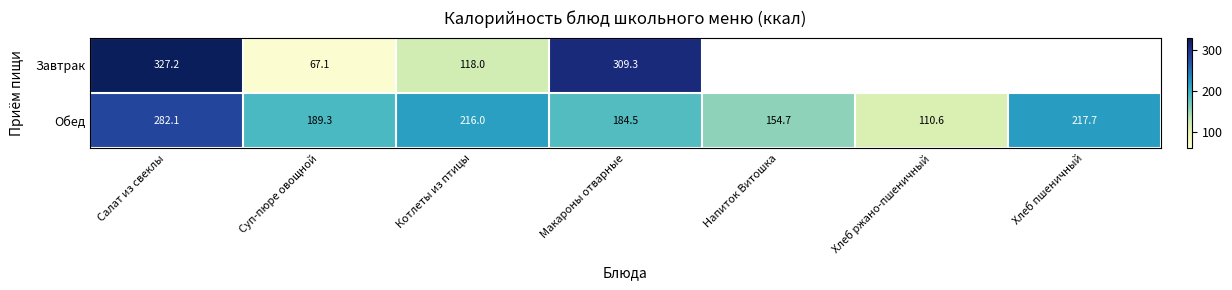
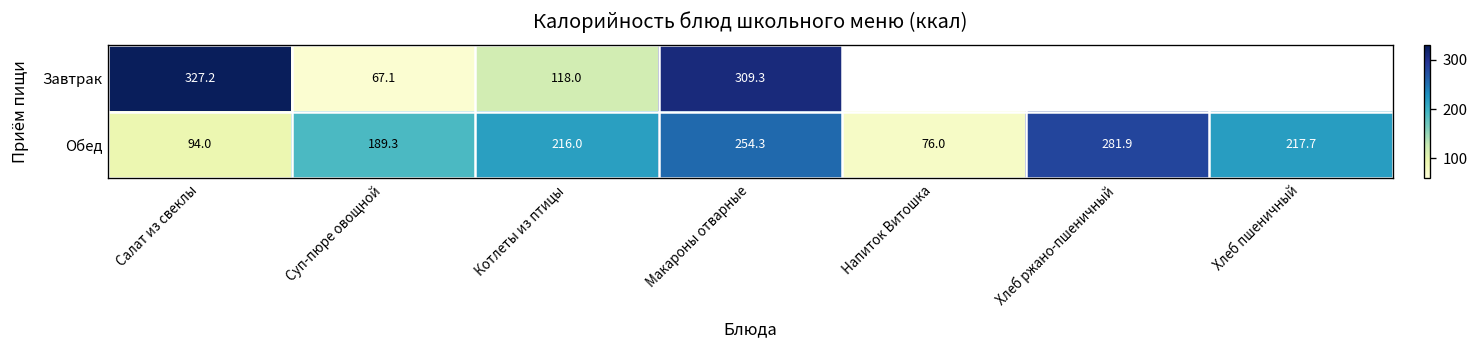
Обед, Салат из свеклы: 282.1 -> 94.0
Обед, Макароны отварные: 184.5 -> 254.3
Обед, Напиток Витошка: 154.7 -> 76.0
Обед, Хлеб ржано-пшеничный: 110.6 -> 281.9
